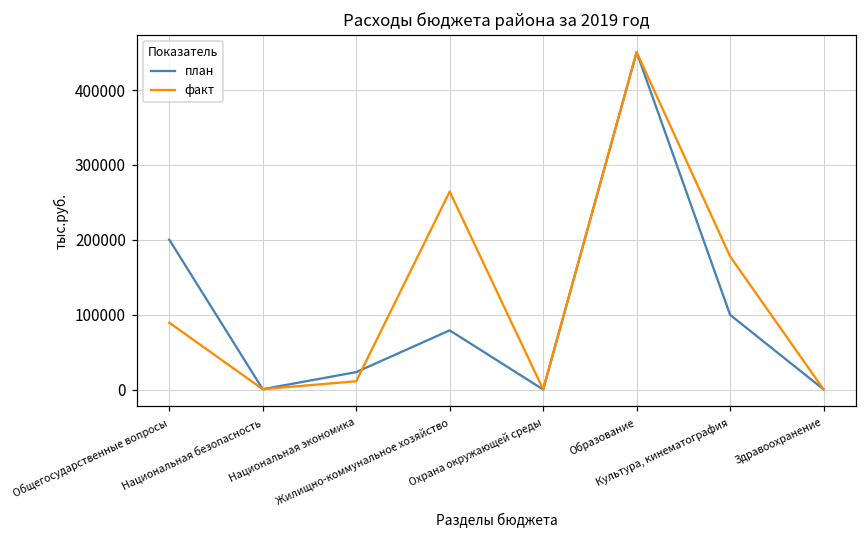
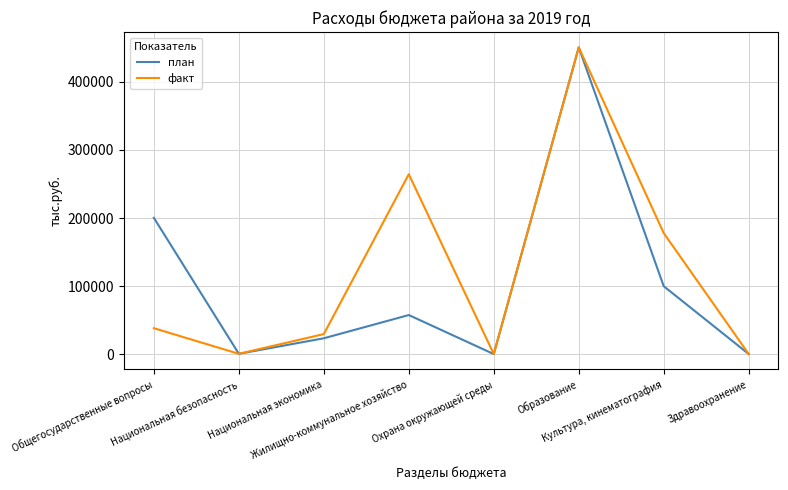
факт, Общегосударственные вопросы: 90000 -> 40000
факт, Национальная экономика: 10000 -> 30000
план, Жилищно-коммунальное хозяйство: 80000 -> 60000
